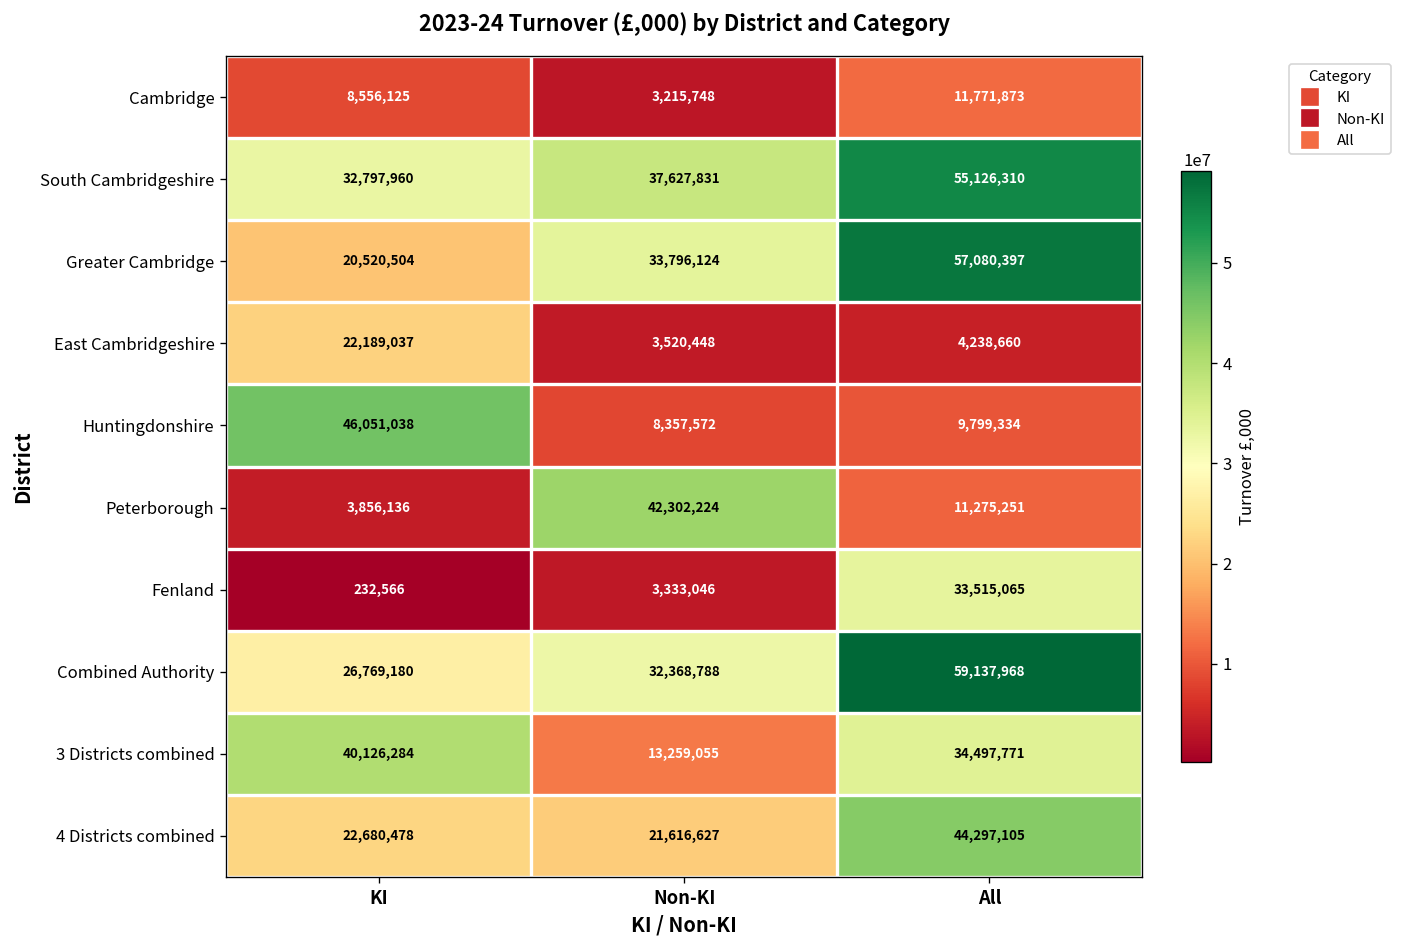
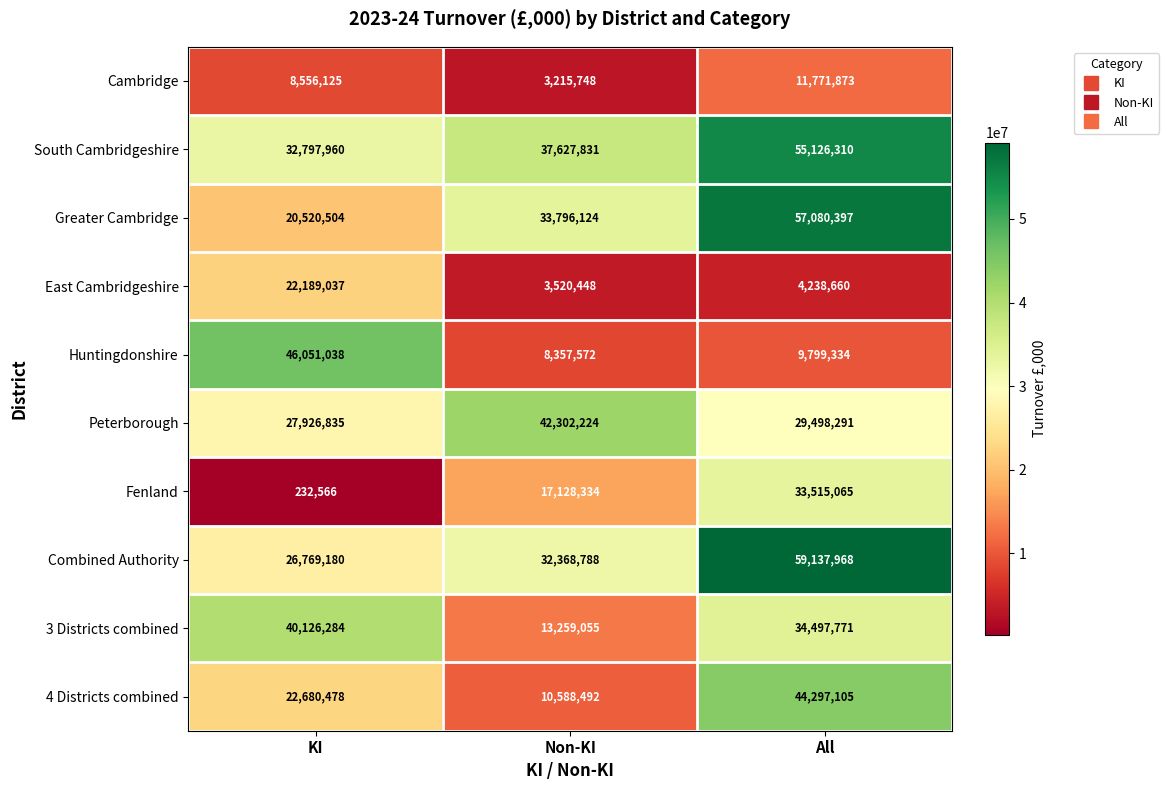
Peterborough, KI: 3,856,136 -> 27,926,835
Peterborough, All: 11,275,251 -> 29,498,291
Fenland, Non-KI: 3,333,046 -> 17,128,334
4 Districts combined, Non-KI: 21,616,627 -> 10,588,492
